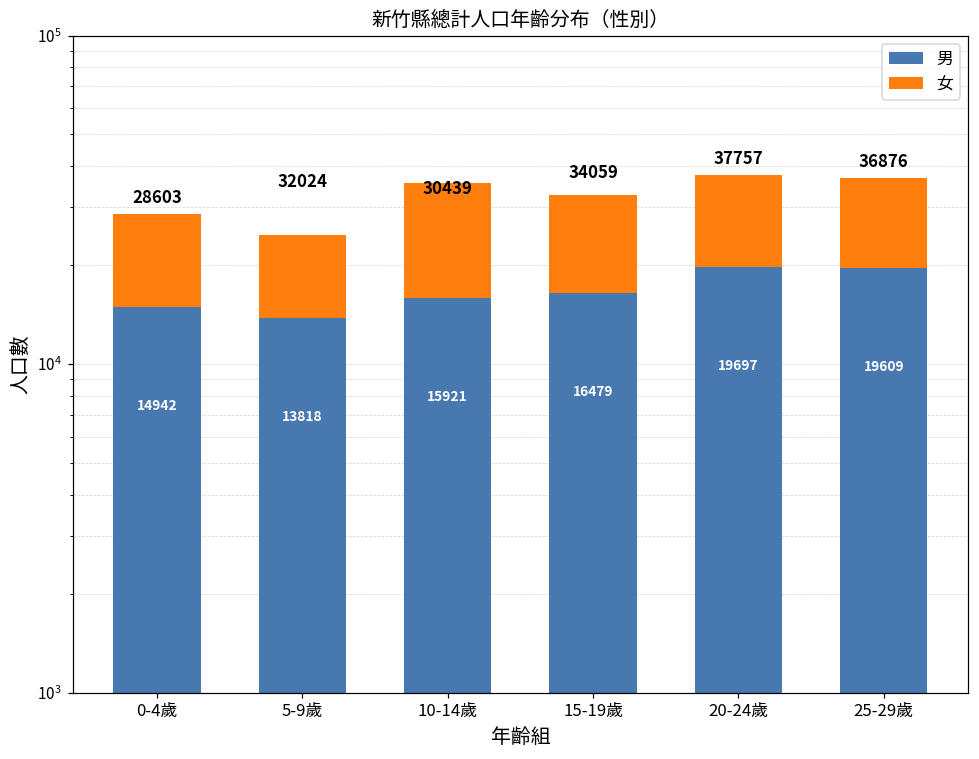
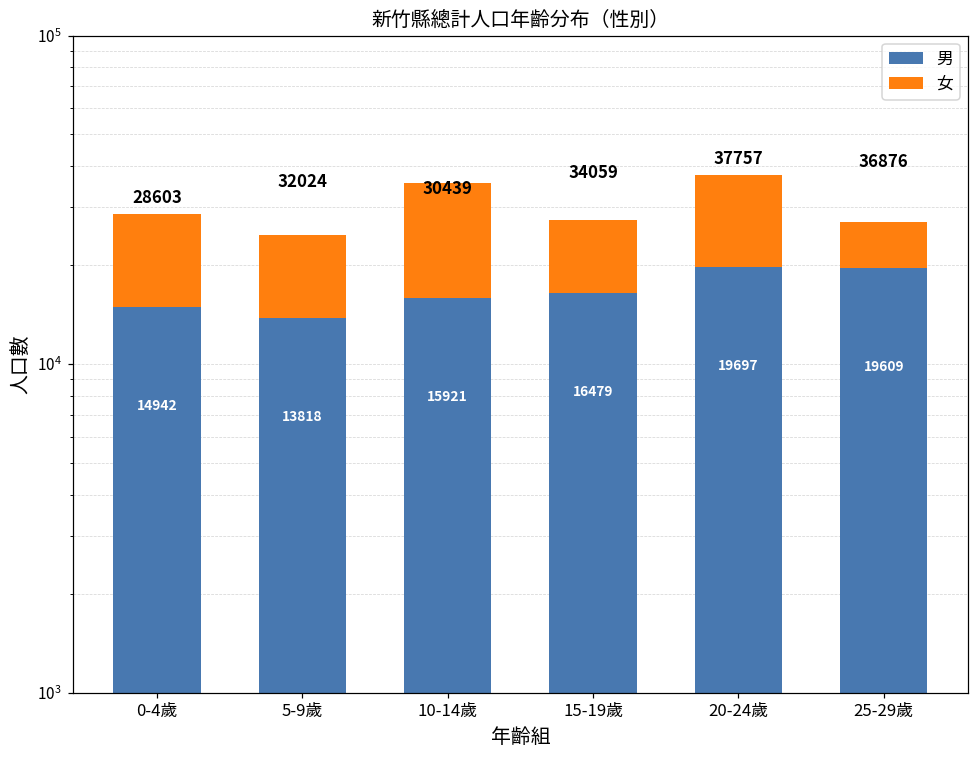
女, 15-19歲: 16000 -> 11100
女, 25-29歲: 17000 -> 7400
